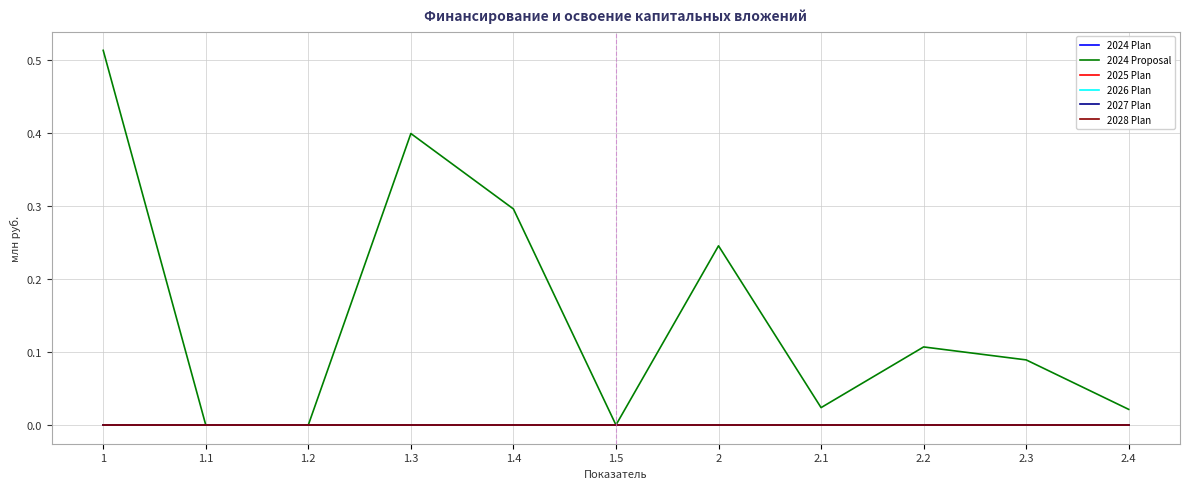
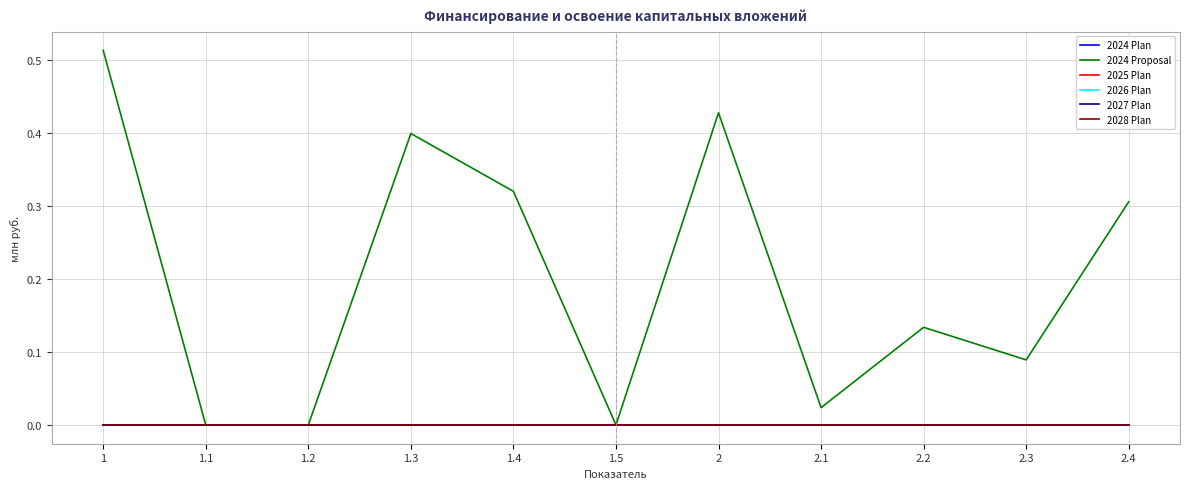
2024 Proposal, 1.4: 0.30 -> 0.32
2024 Proposal, 2: 0.25 -> 0.43
2024 Proposal, 2.2: 0.11 -> 0.13
2024 Proposal, 2.4: 0.02 -> 0.31
